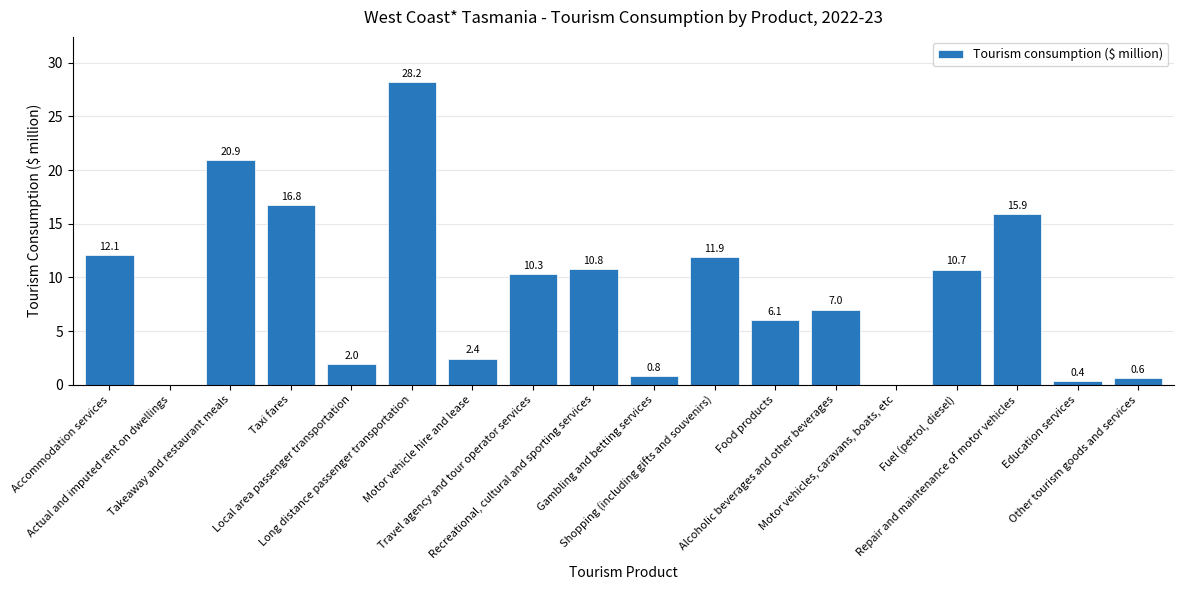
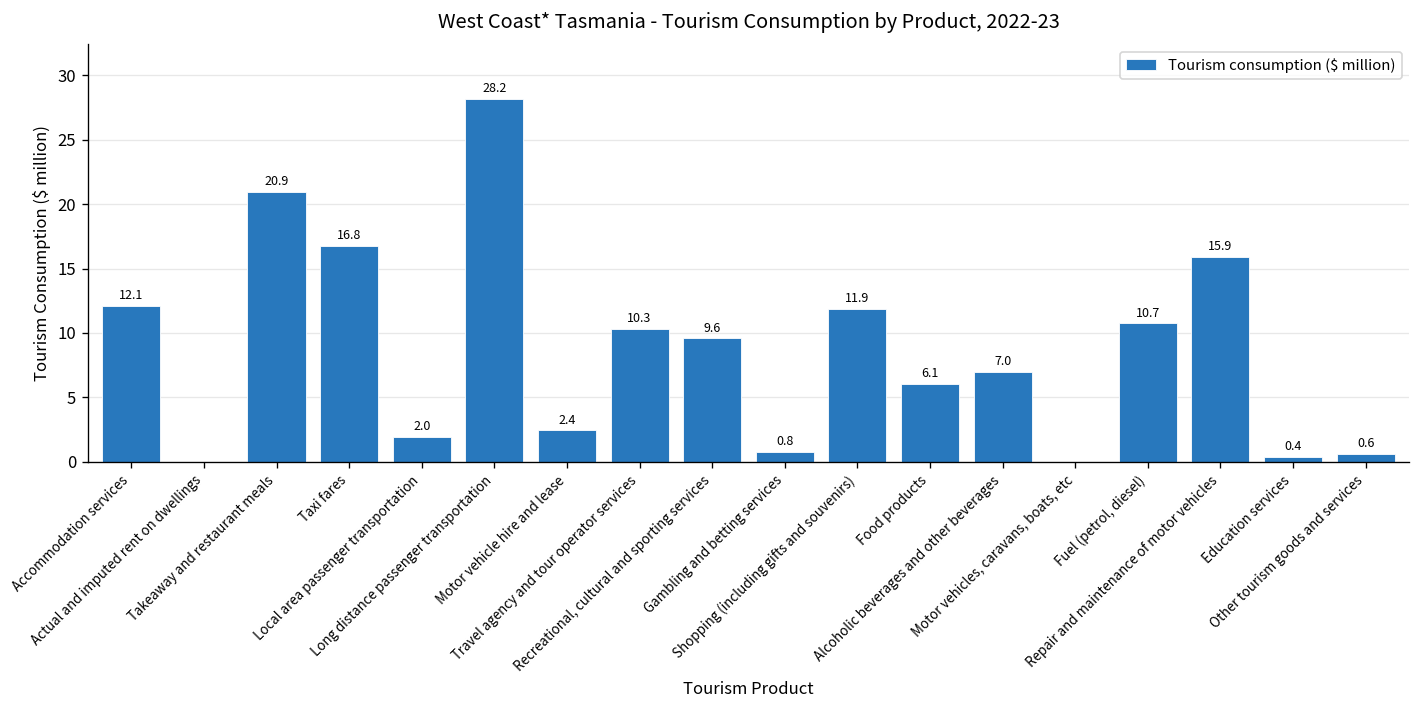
Recreational, cultural and sporting services: 10.8 -> 9.6
